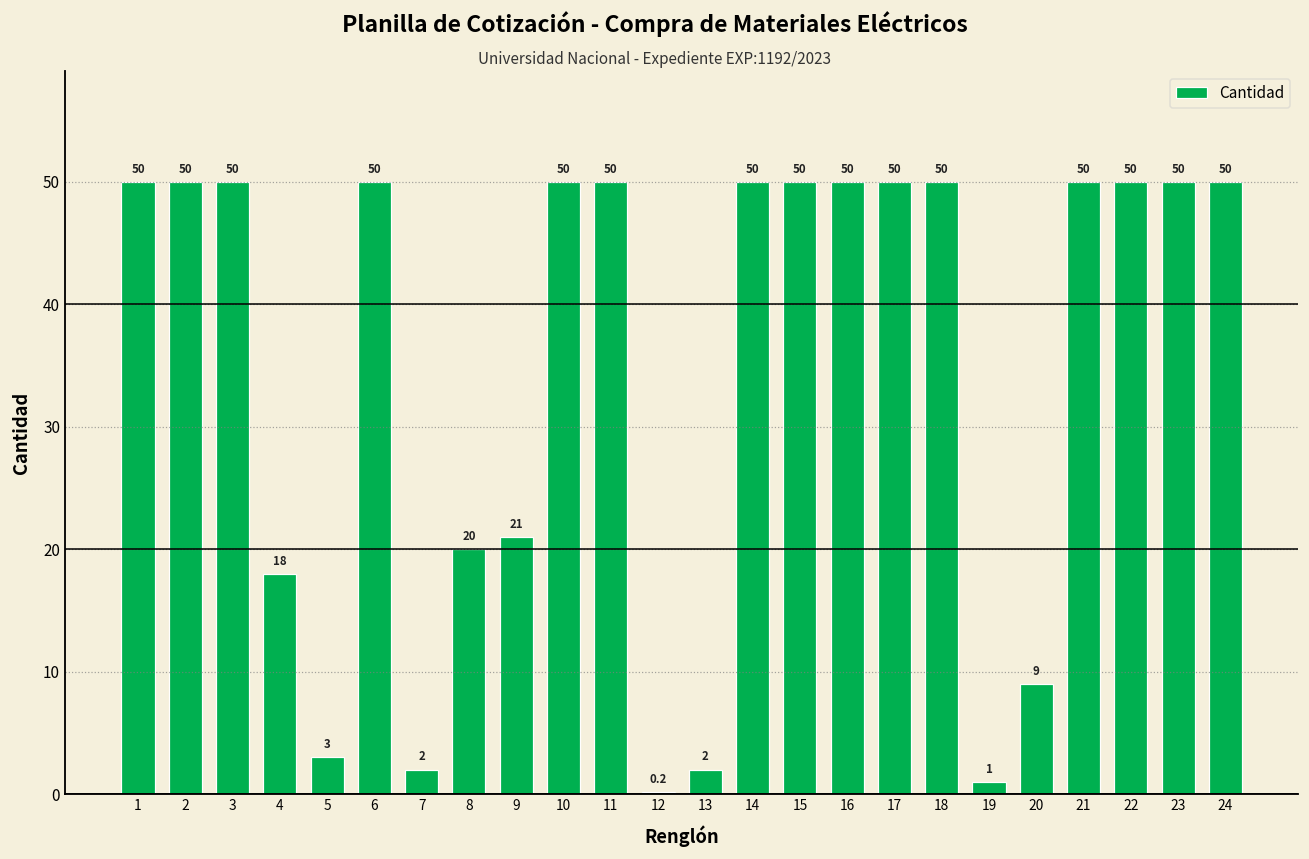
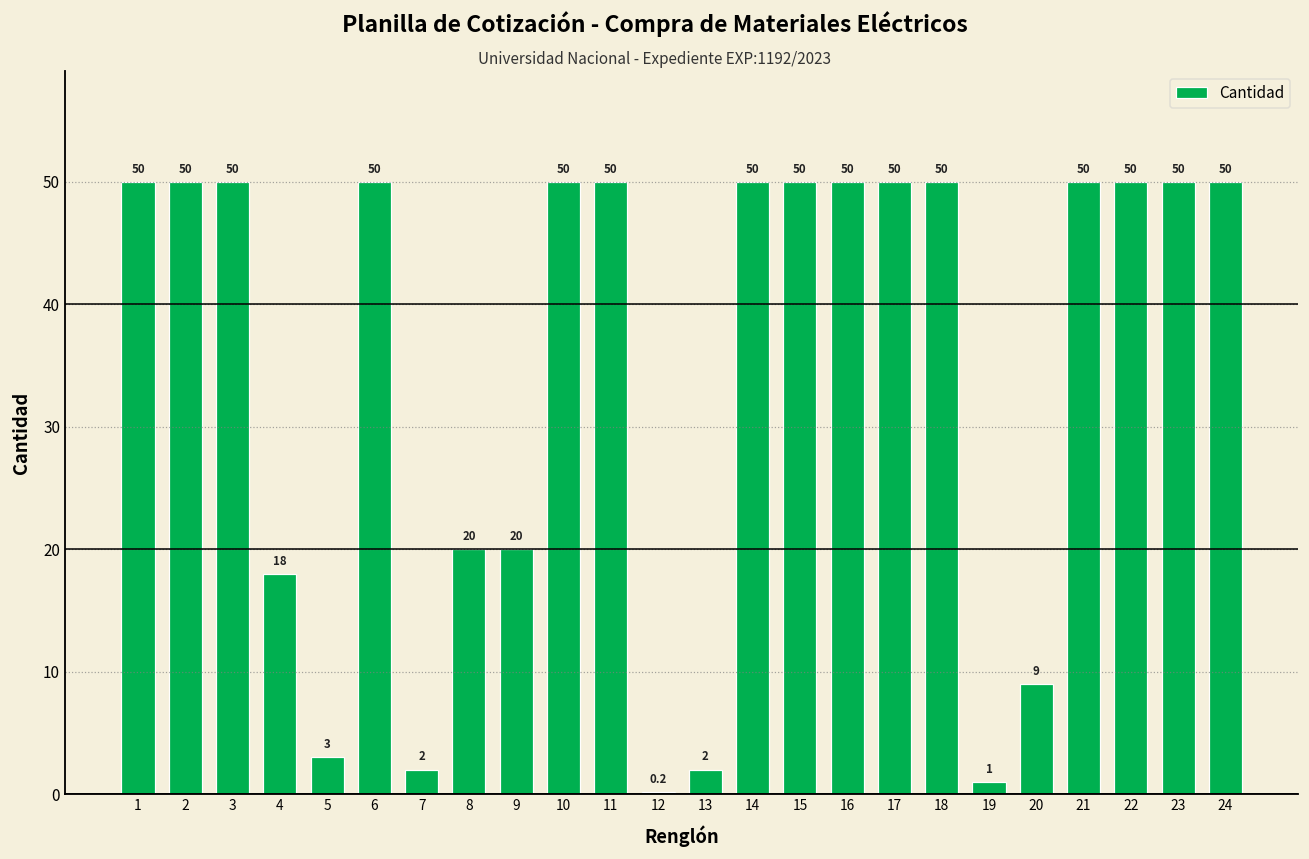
9: 21 -> 20
